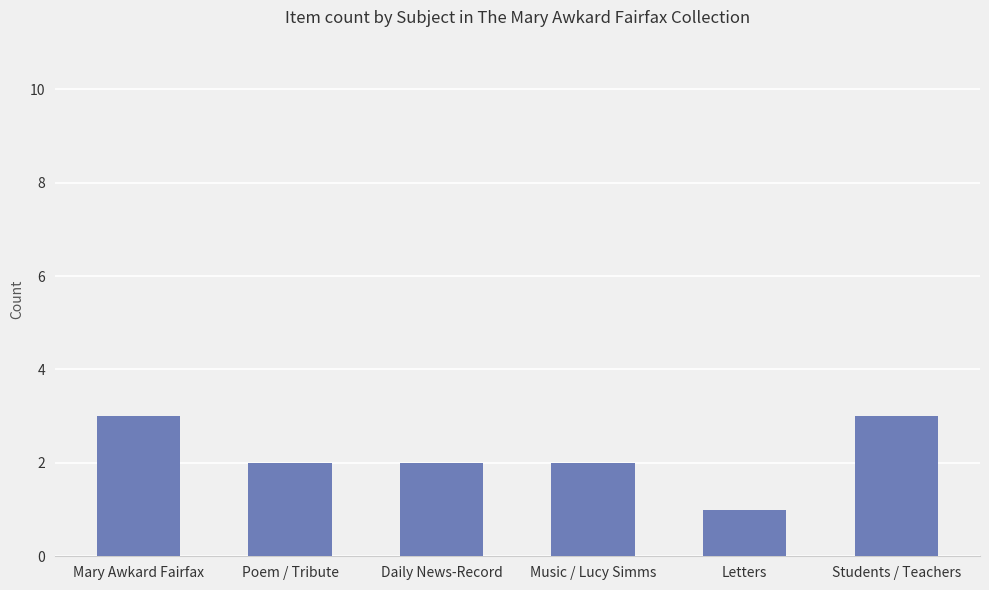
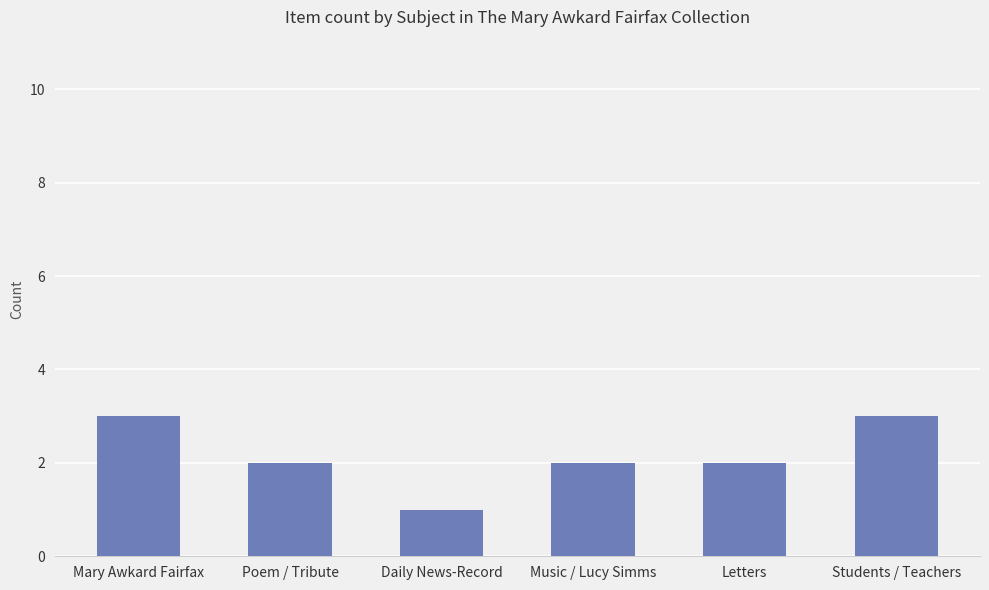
Daily News-Record: 2 -> 1
Letters: 1 -> 2
